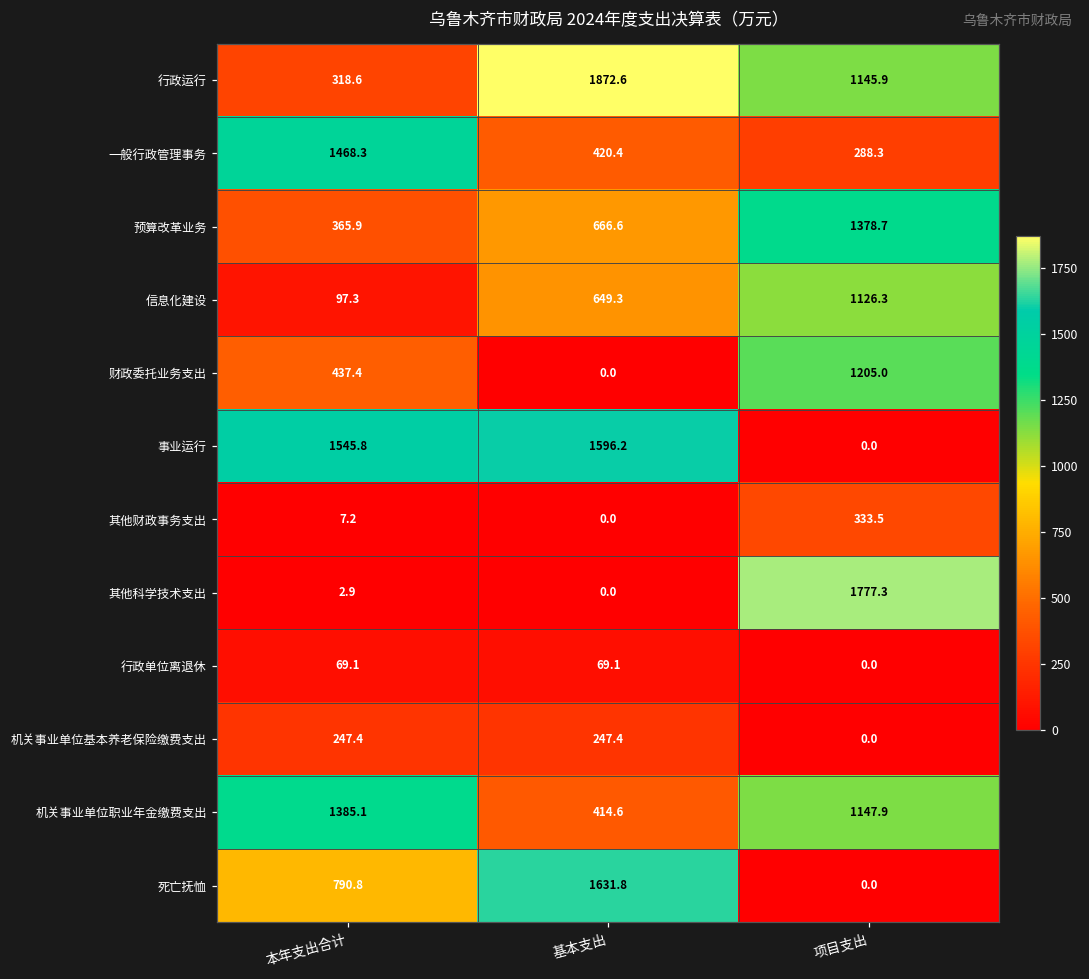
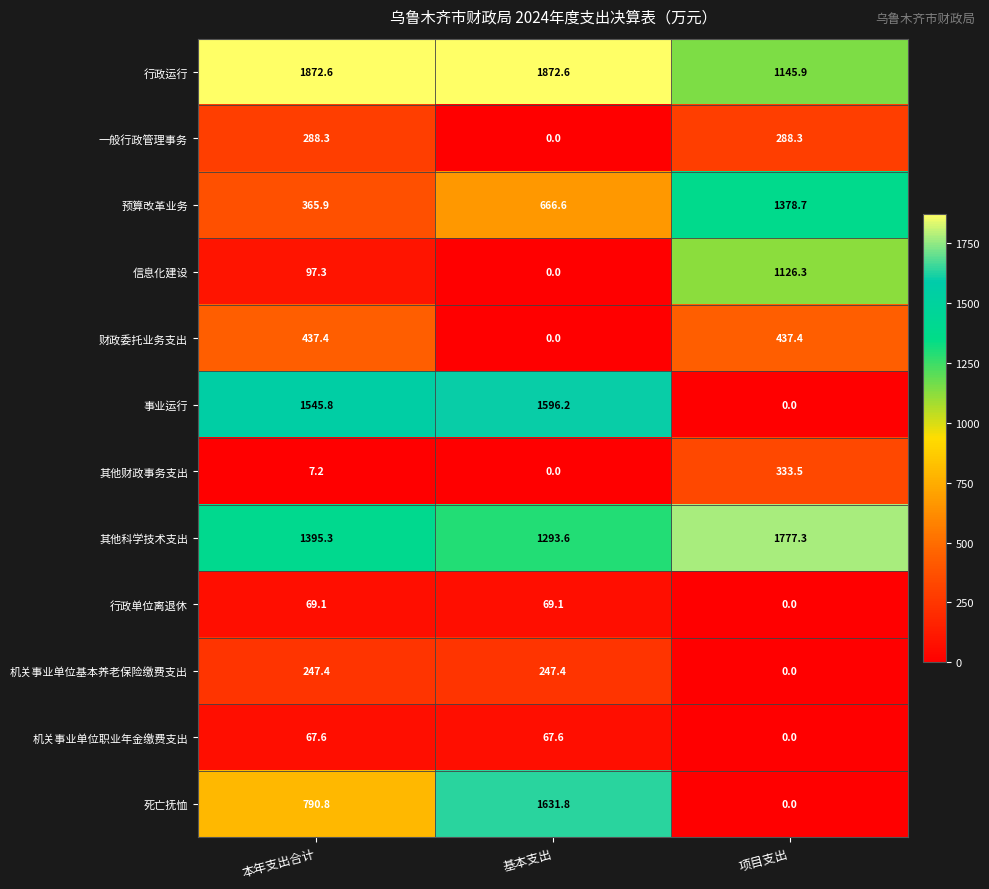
行政运行, 本年支出合计: 318.6 -> 1872.6
一般行政管理事务, 本年支出合计: 1468.3 -> 288.3
一般行政管理事务, 基本支出: 420.4 -> 0.0
信息化建设, 基本支出: 649.3 -> 0.0
财政委托业务支出, 项目支出: 1205.0 -> 437.4
其他科学技术支出, 本年支出合计: 2.9 -> 1395.3
其他科学技术支出, 基本支出: 0.0 -> 1293.6
机关事业单位职业年金缴费支出, 本年支出合计: 1385.1 -> 67.6
机关事业单位职业年金缴费支出, 基本支出: 414.6 -> 67.6
机关事业单位职业年金缴费支出, 项目支出: 1147.9 -> 0.0
